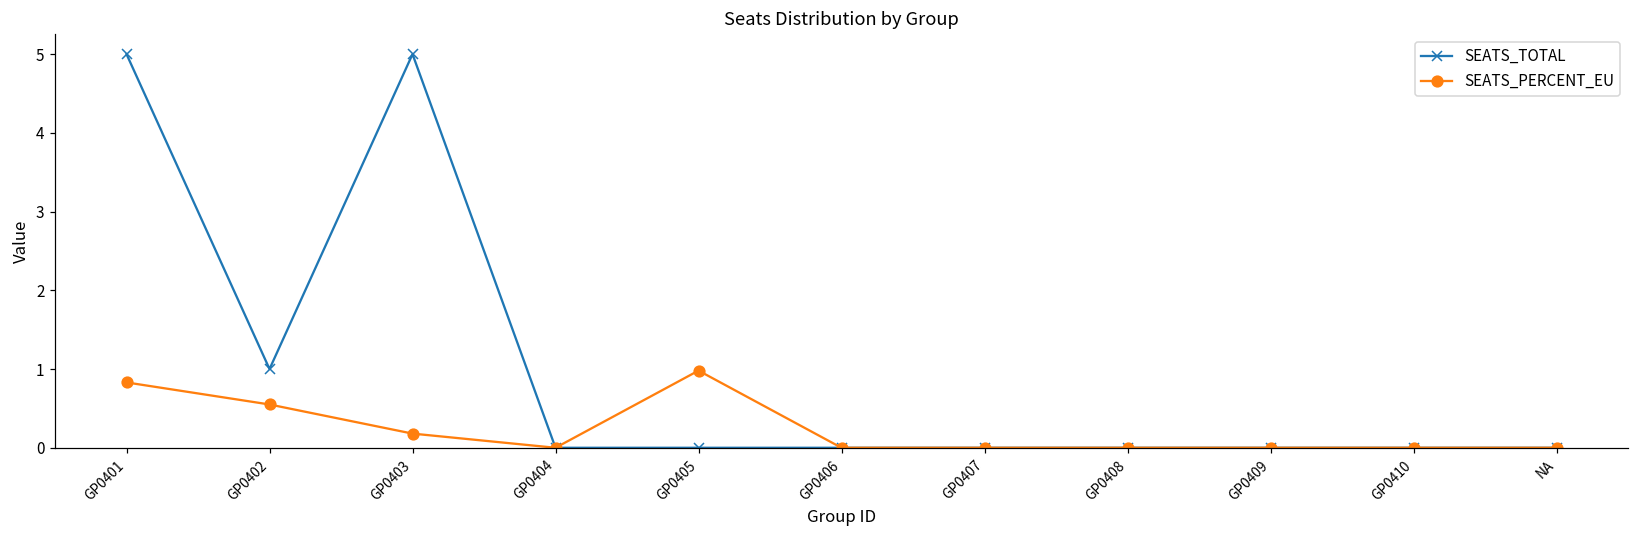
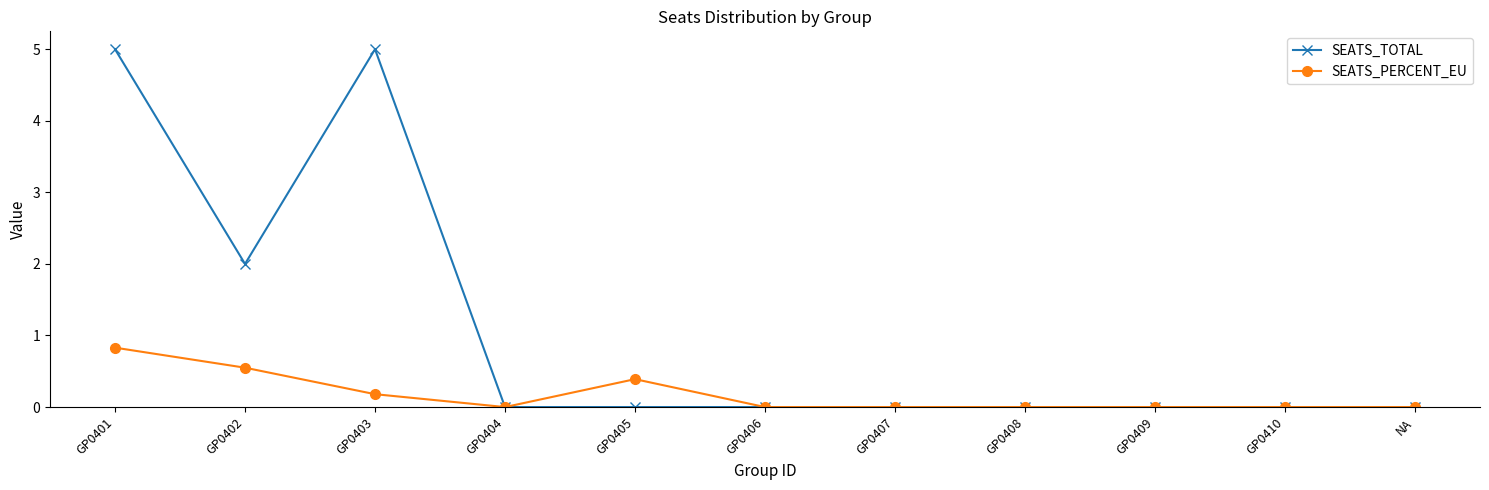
SEATS_TOTAL, GP0402: 1 -> 2
SEATS_PERCENT_EU, GP0405: 1.0 -> 0.4
